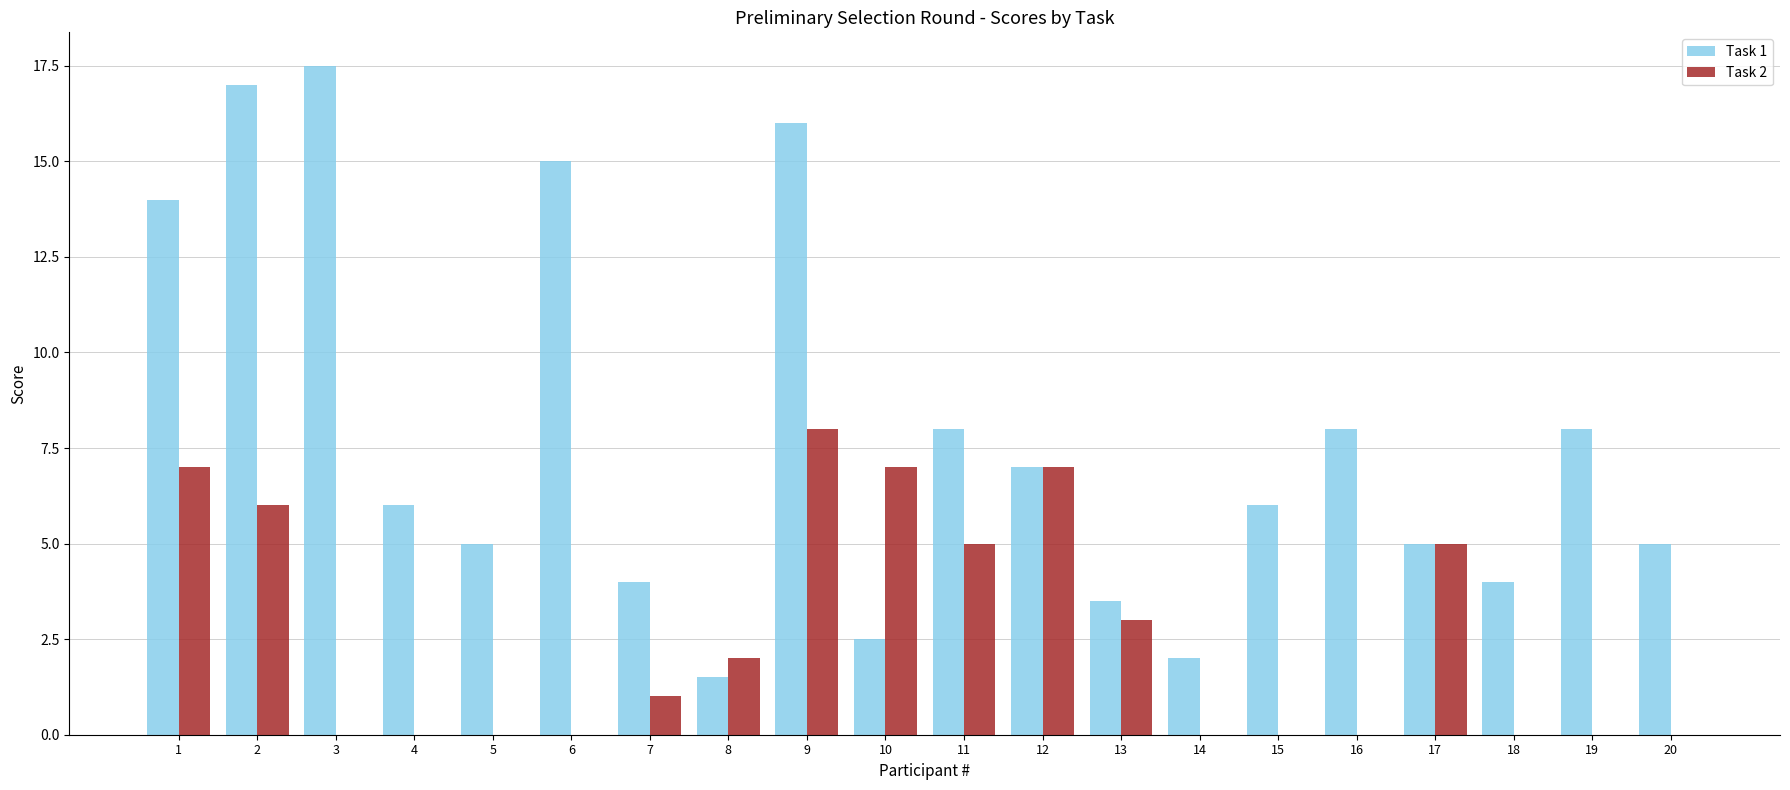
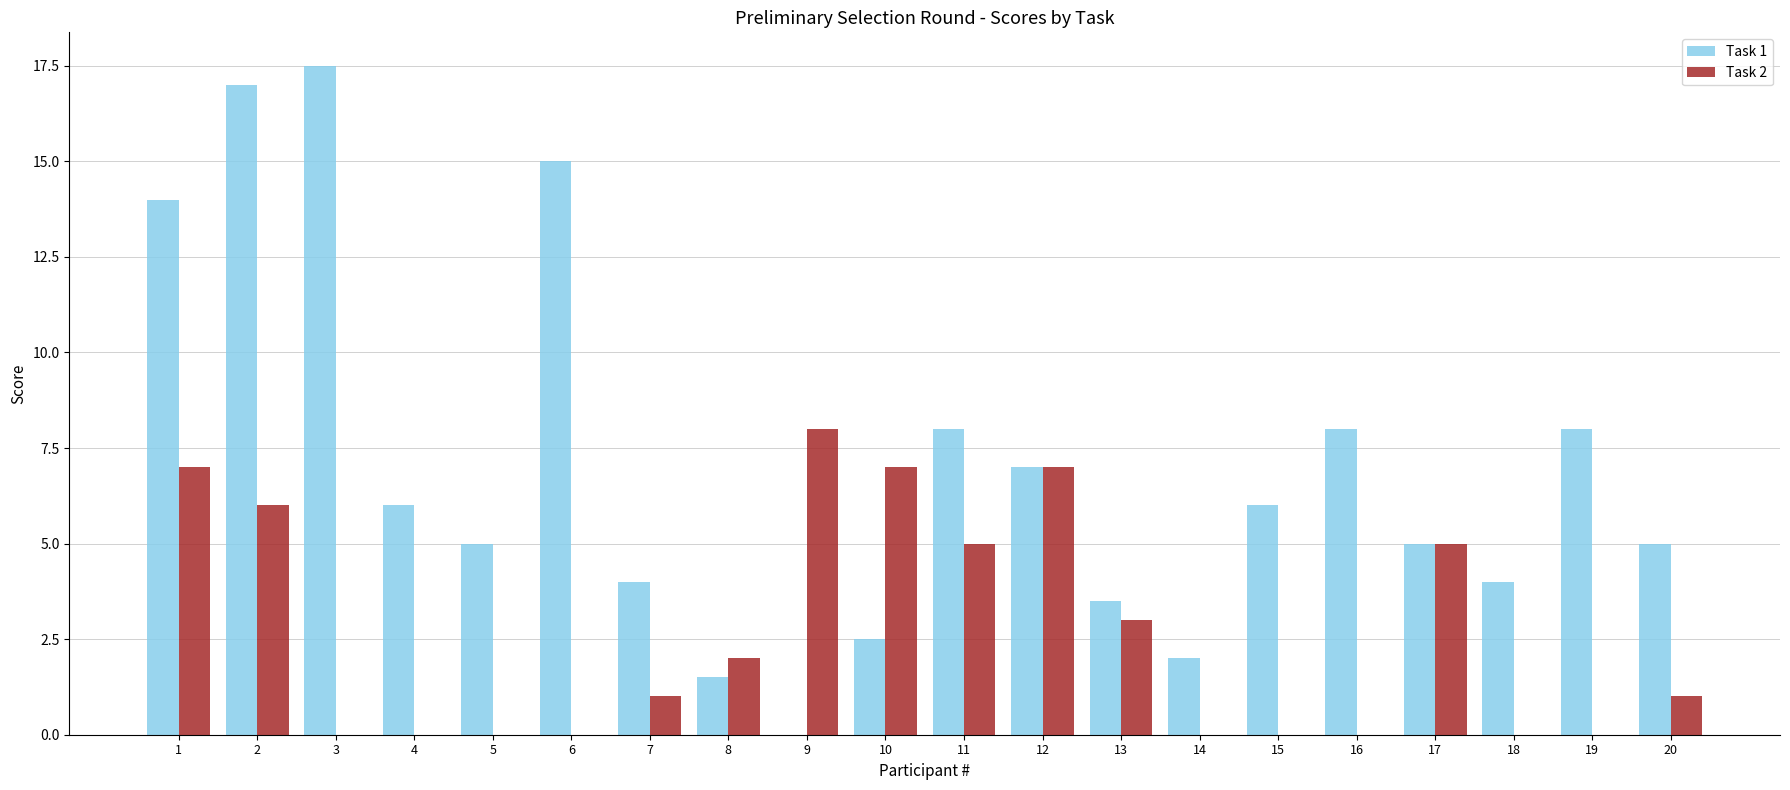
Task 1, 9: 16 -> 0
Task 2, 20: 0 -> 1
